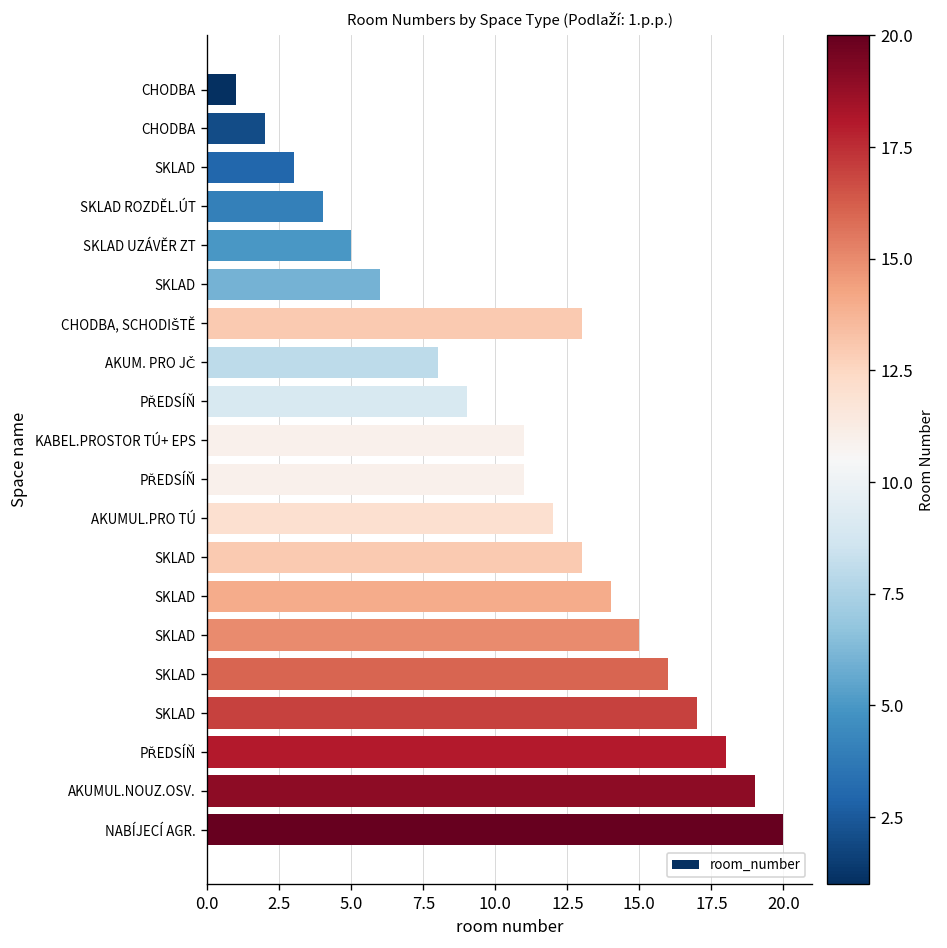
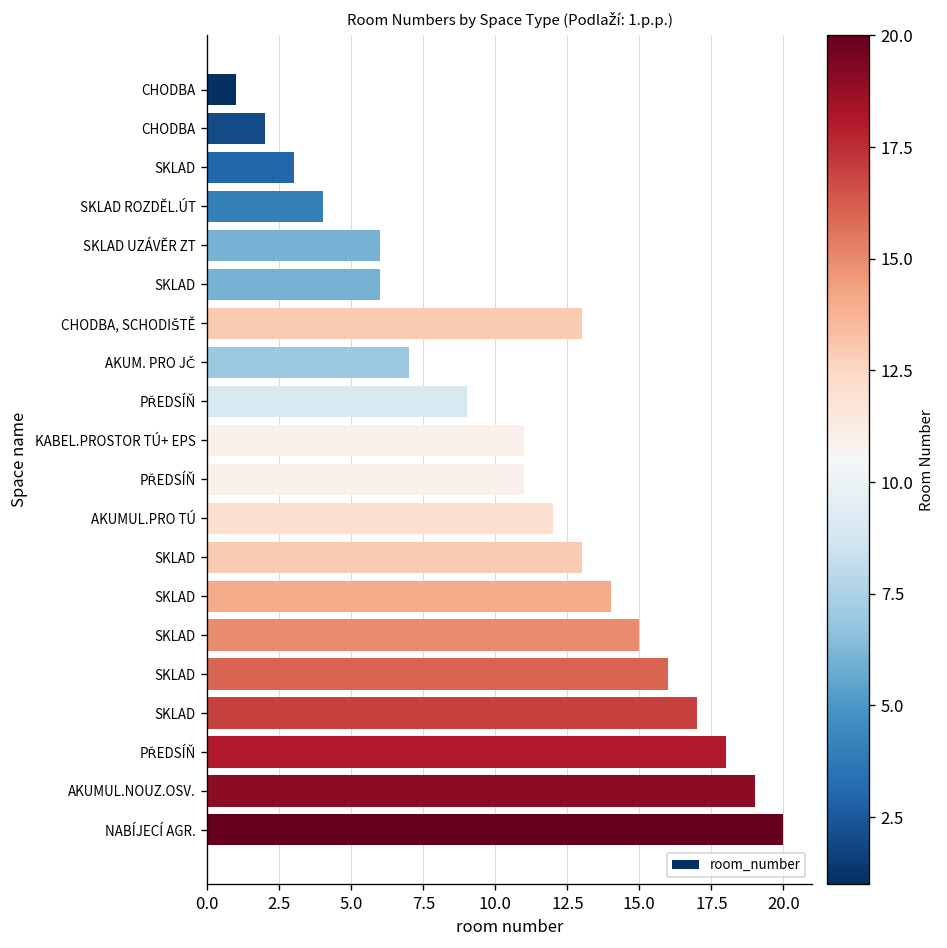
SKLAD UZÁVĚR ZT: 5 -> 6
AKUM. PRO JČ: 8 -> 7
